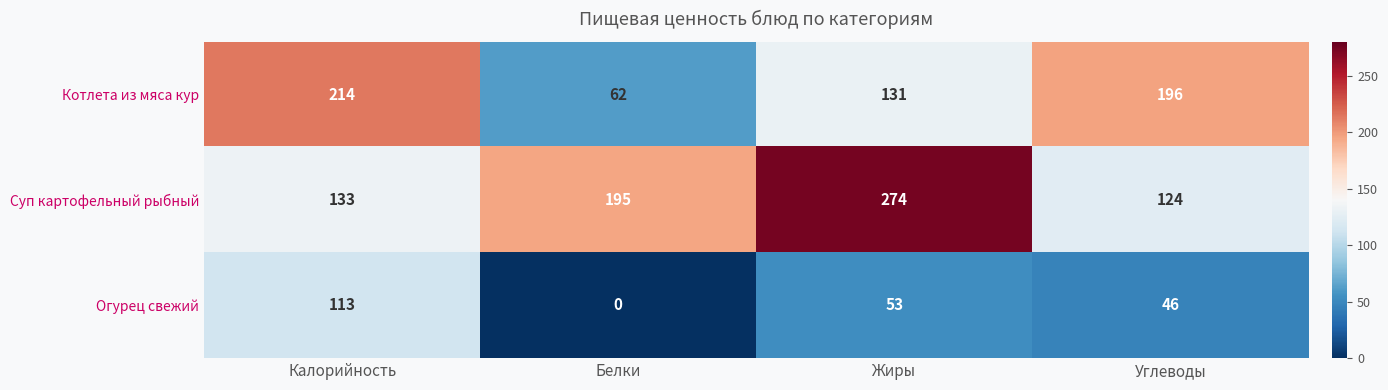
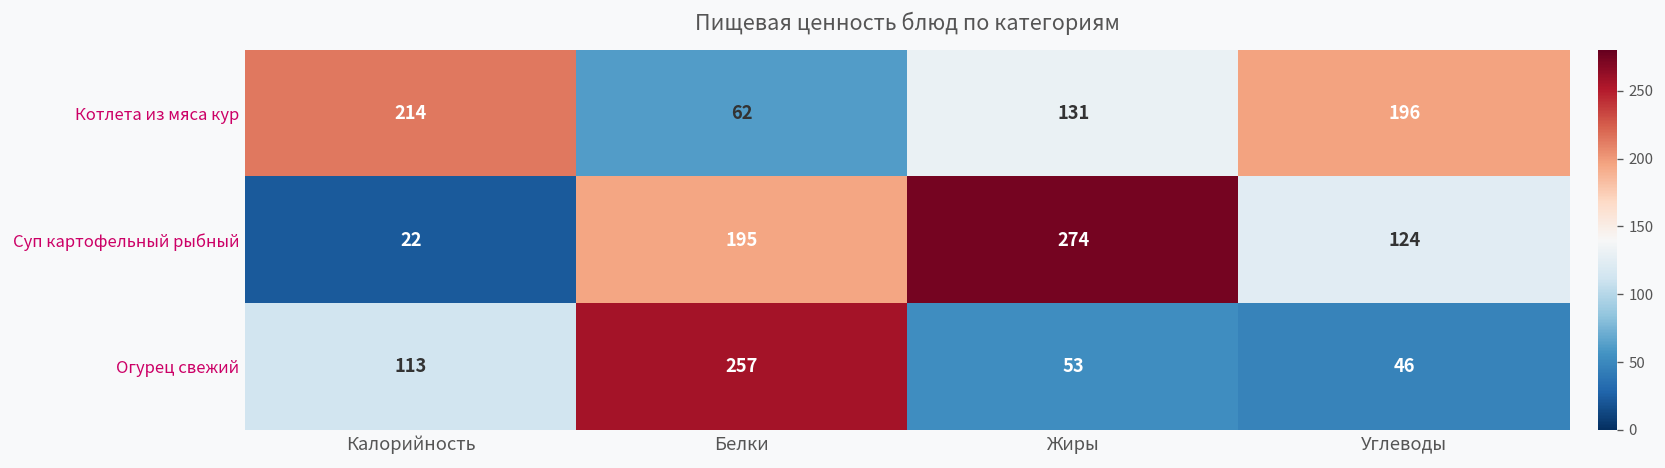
Суп картофельный рыбный, Калорийность: 133 -> 22
Огурец свежий, Белки: 0 -> 257
